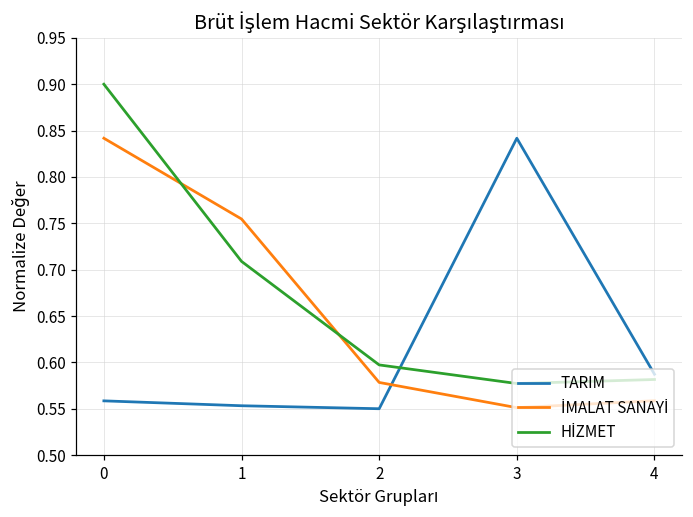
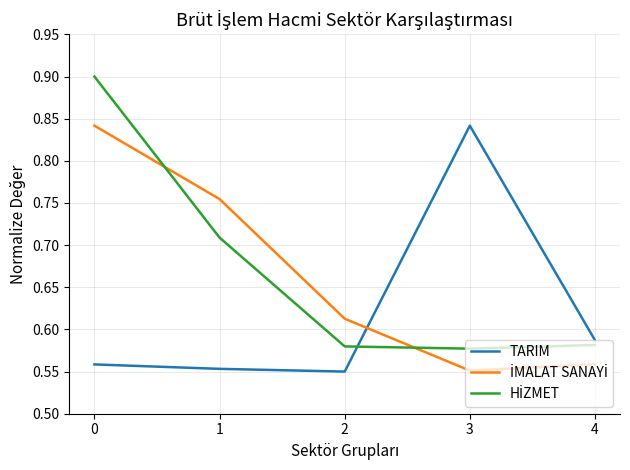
İMALAT SANAYİ, 2: 0.58 -> 0.61
HİZMET, 2: 0.60 -> 0.58
